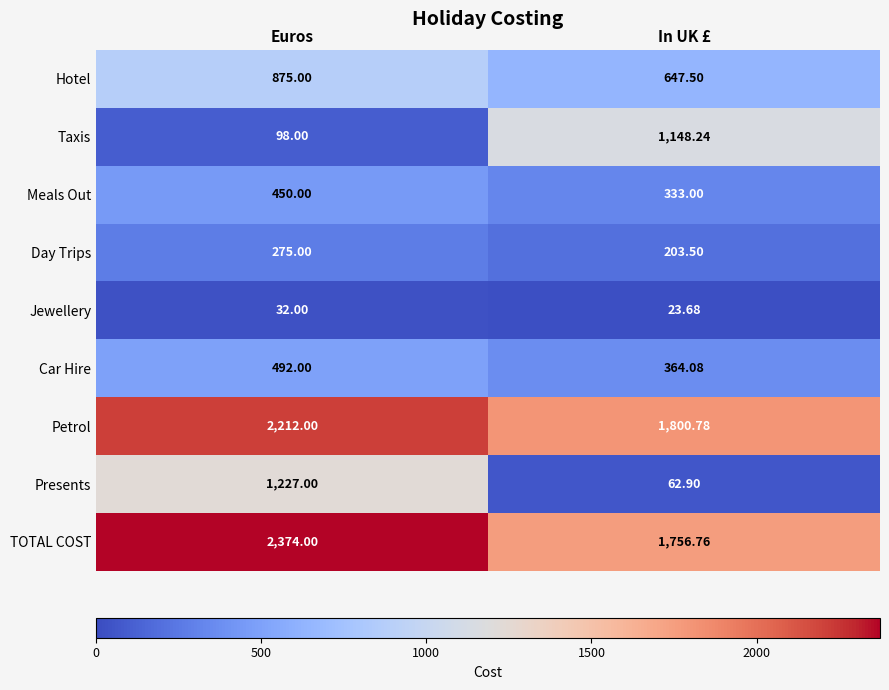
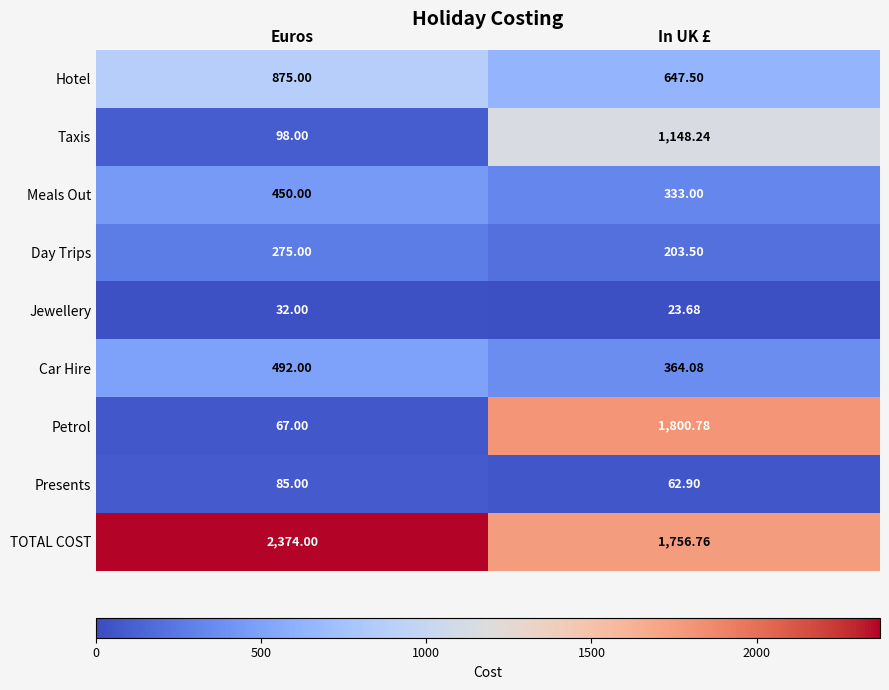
Petrol, Euros: 2,212.00 -> 67.00
Presents, Euros: 1,227.00 -> 85.00
